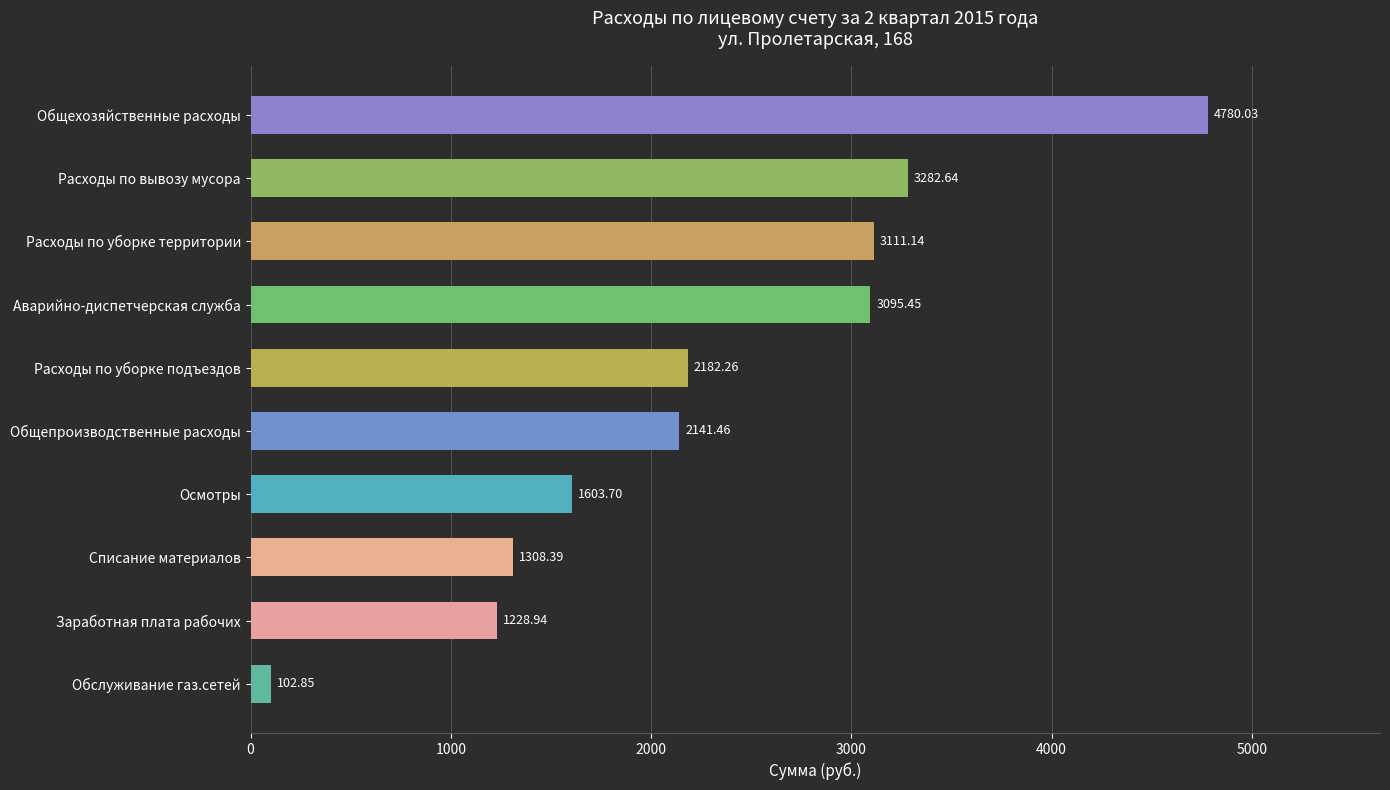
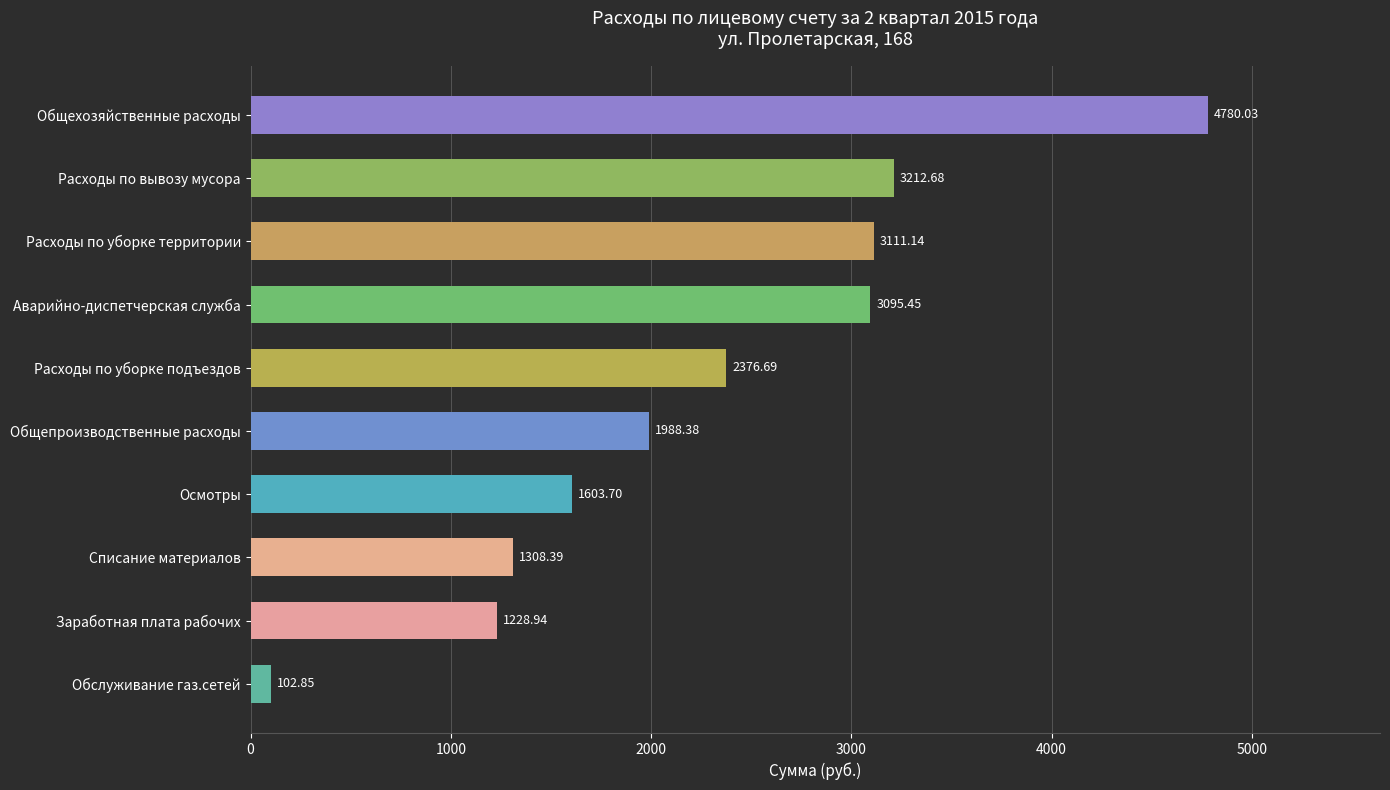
Расходы по вывозу мусора: 3282.64 -> 3212.68
Расходы по уборке подъездов: 2182.26 -> 2376.69
Общепроизводственные расходы: 2141.46 -> 1988.38
